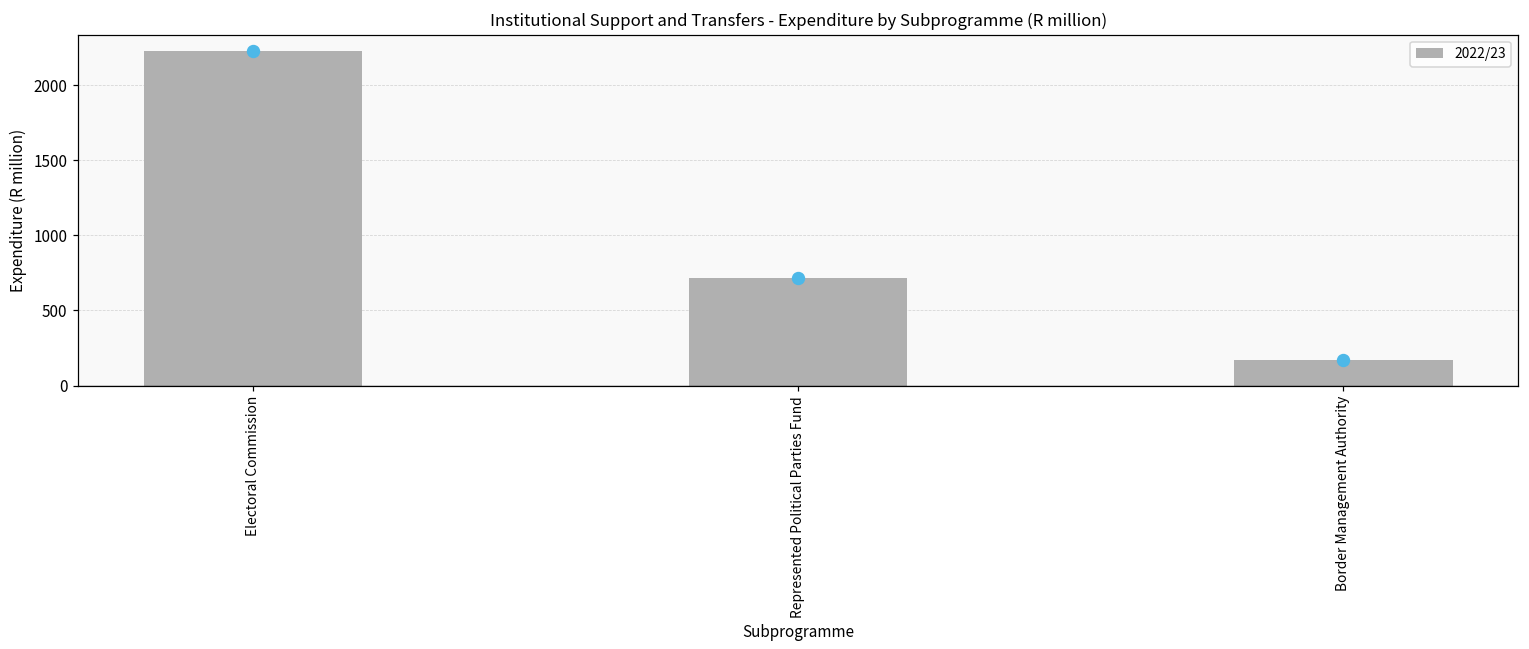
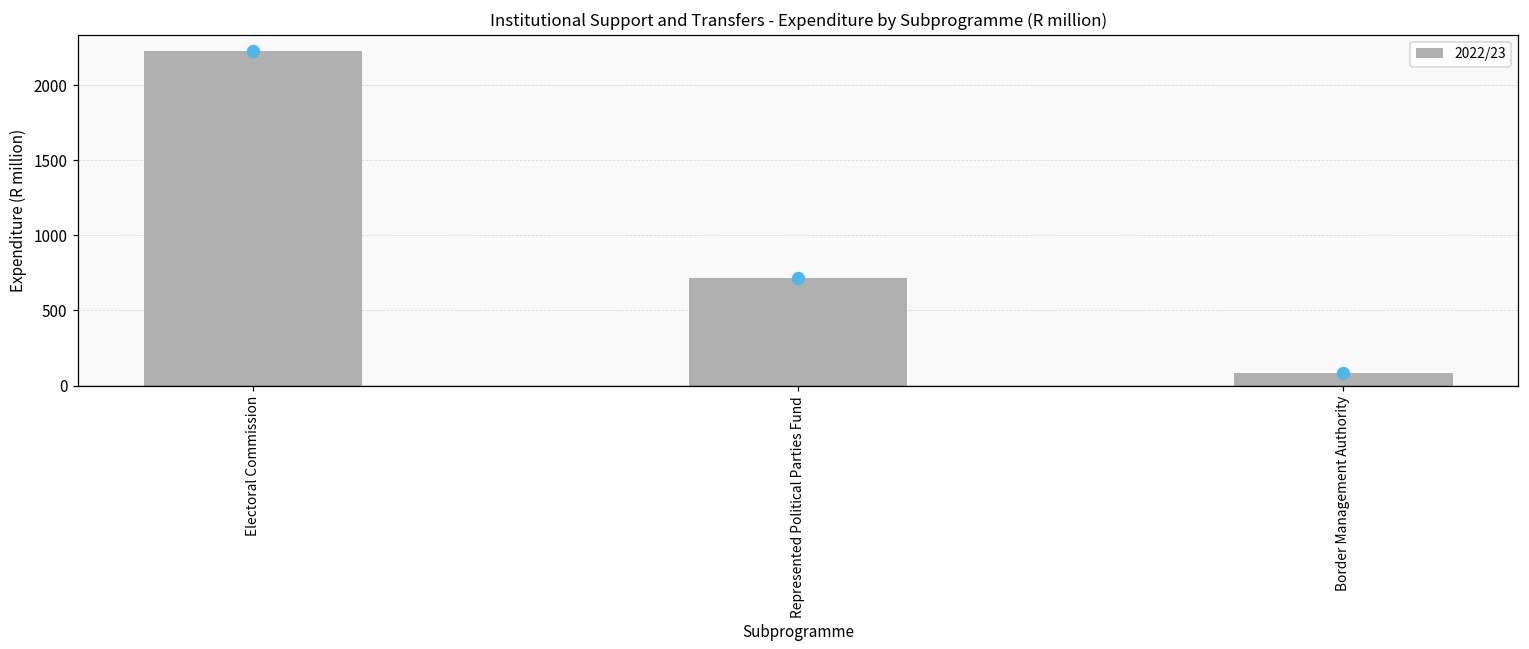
Border Management Authority: 170 -> 80
